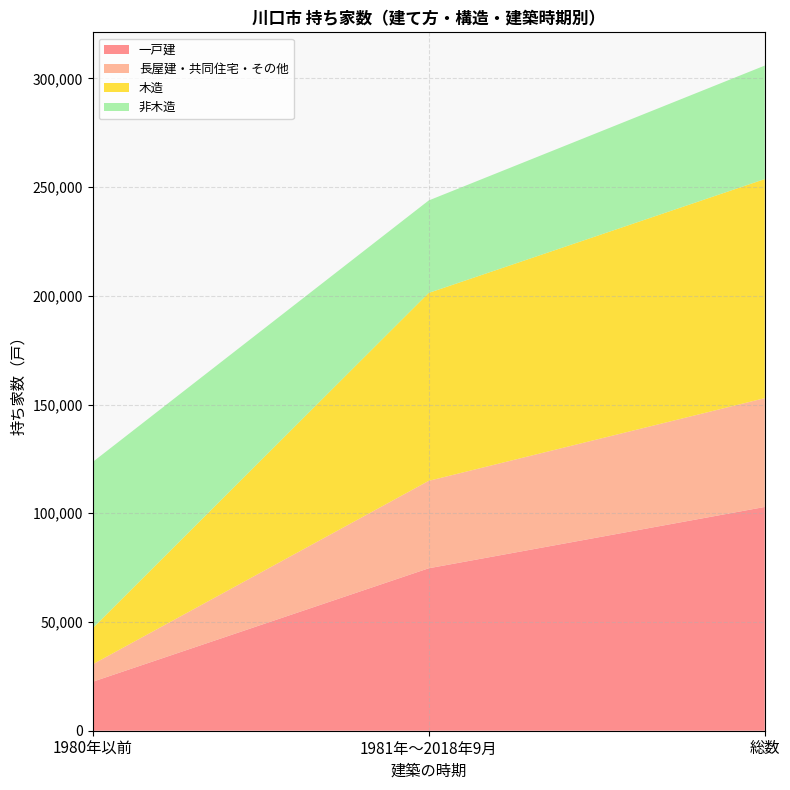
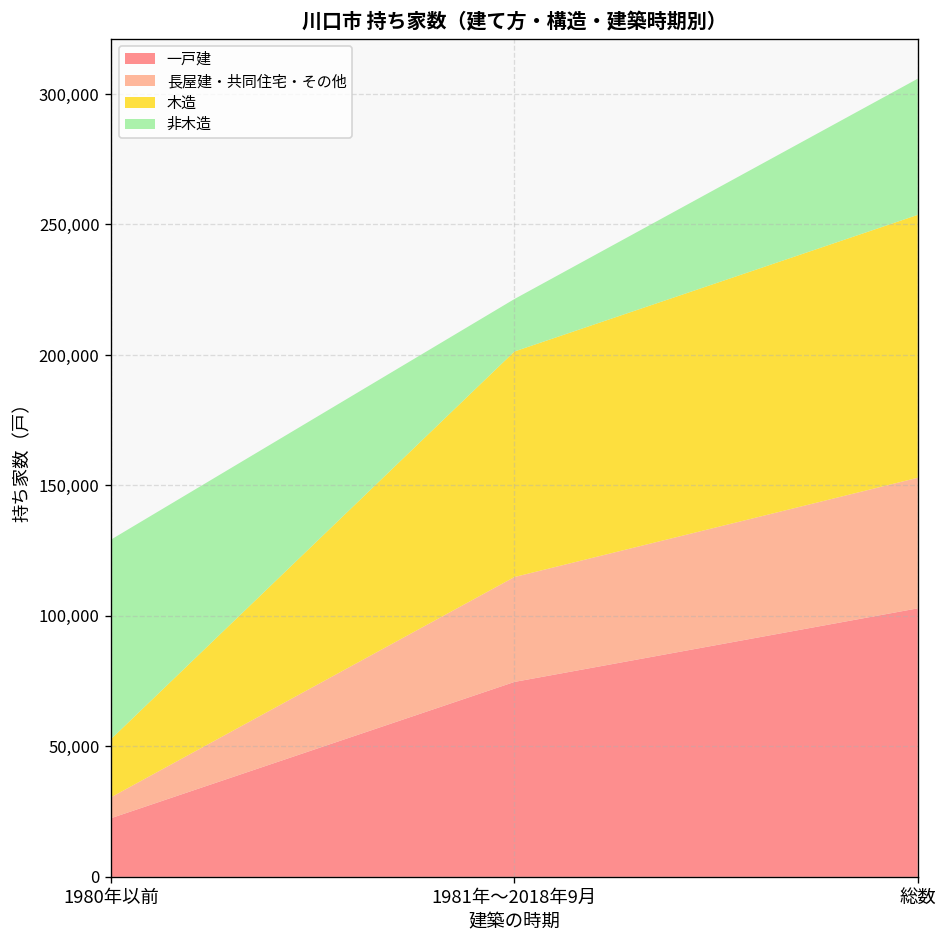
木造, 1980年以前: 17,000 -> 22,000
非木造, 1981年～2018年9月: 43,000 -> 20,000
